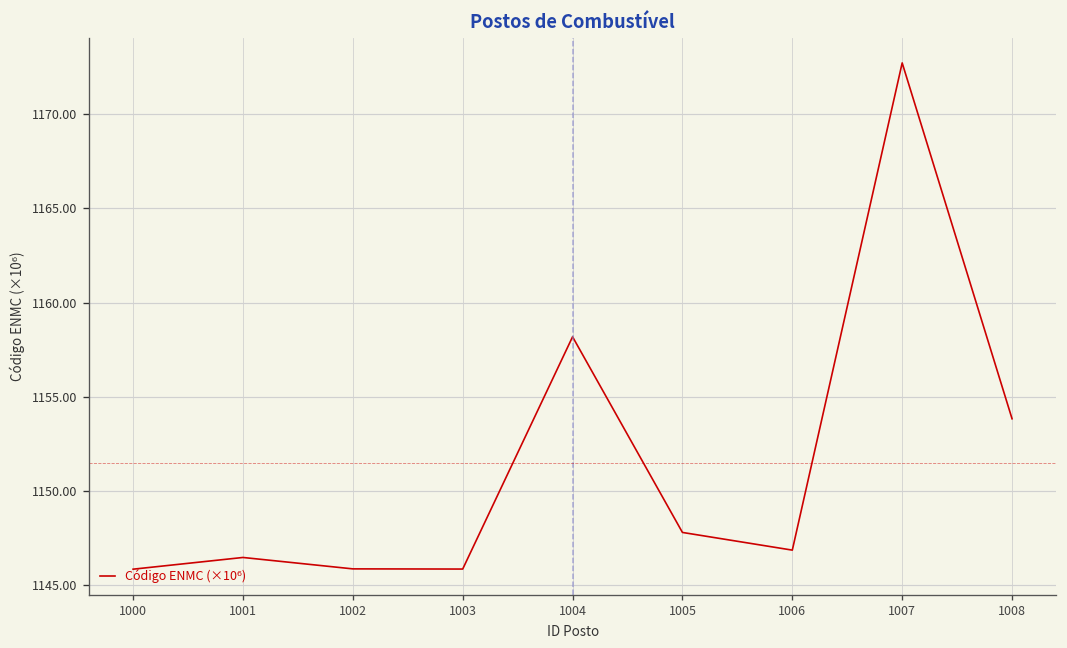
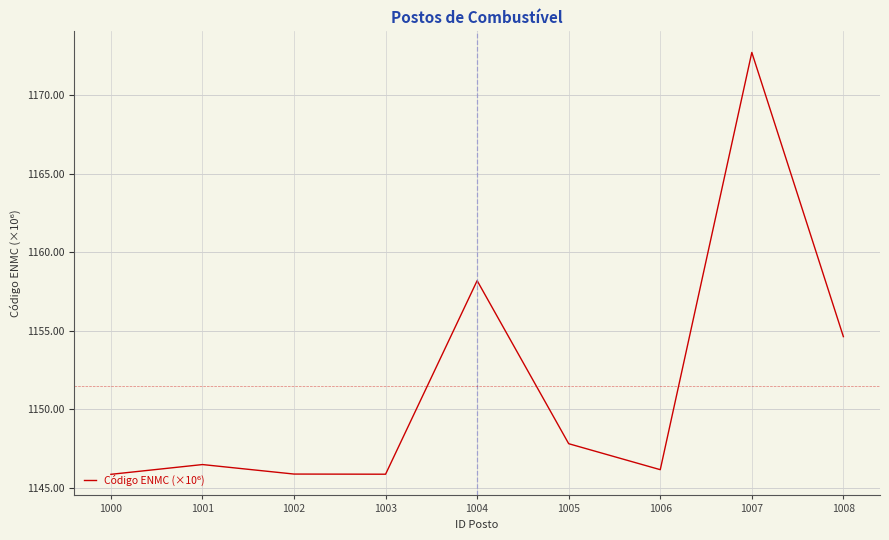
1006: 1146.9 -> 1146.2
1008: 1153.8 -> 1154.6
